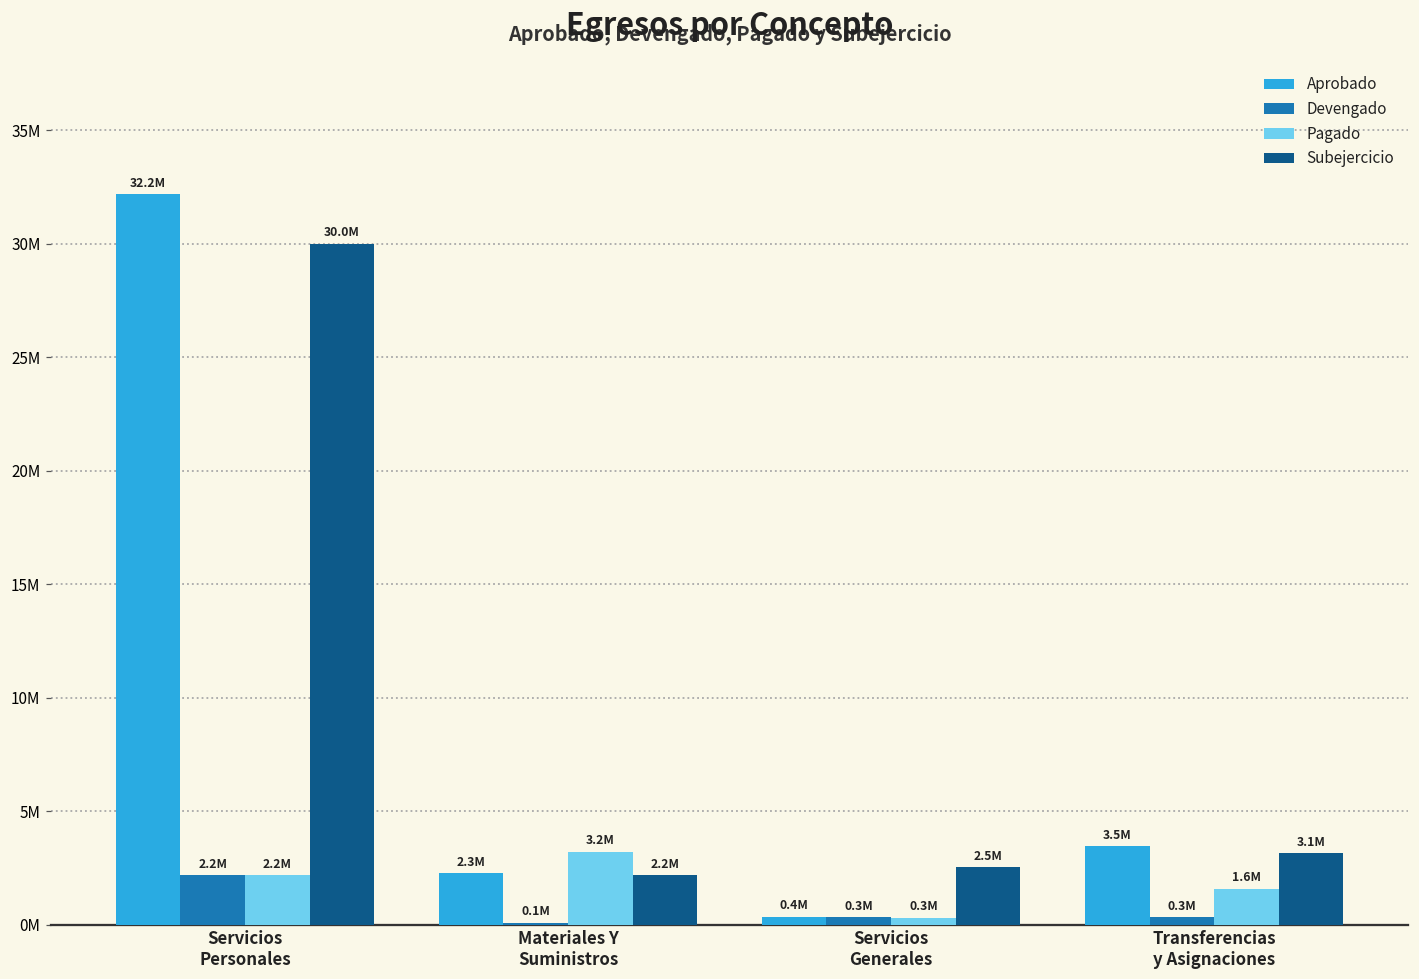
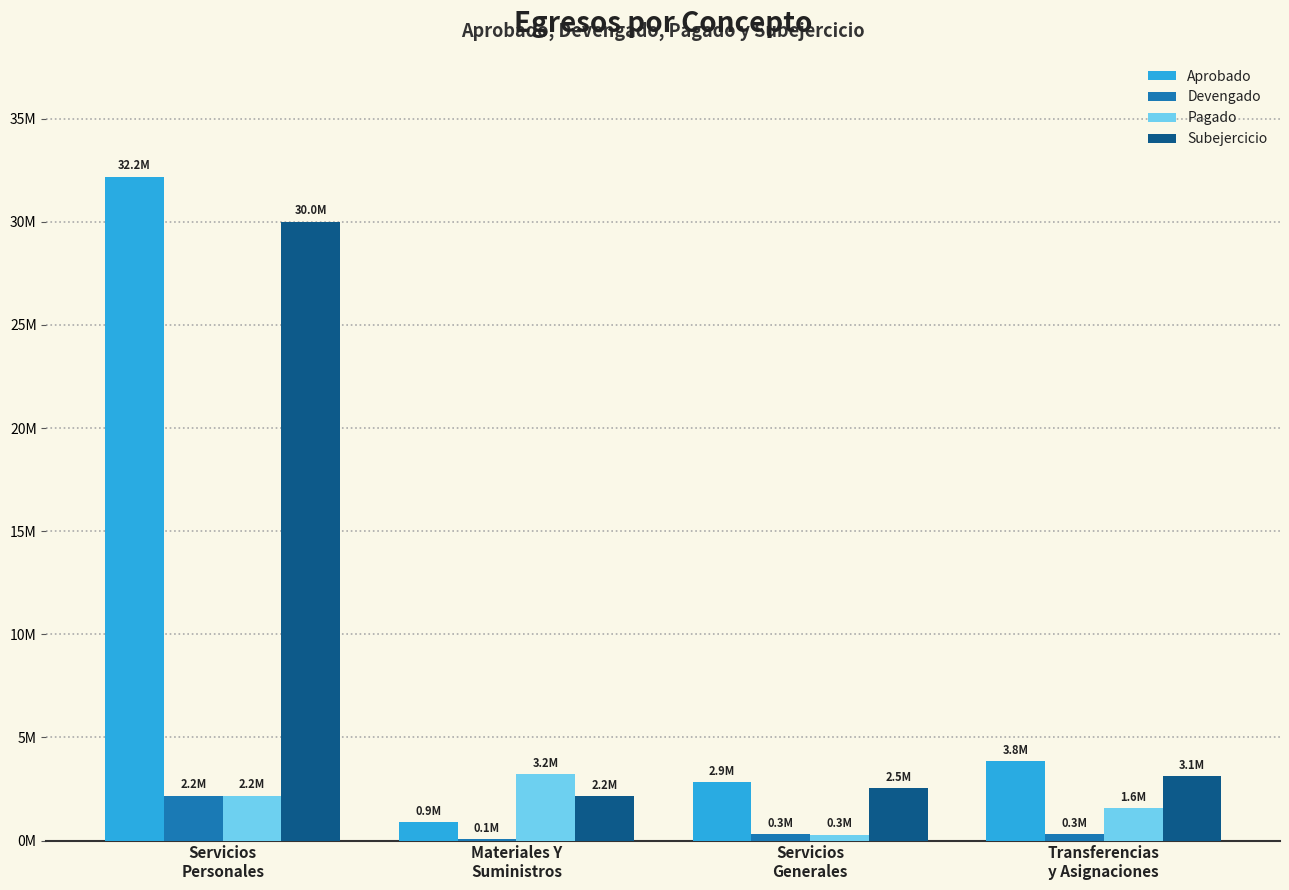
Aprobado, Materiales Y Suministros: 2.3M -> 0.9M
Aprobado, Servicios Generales: 0.4M -> 2.9M
Aprobado, Transferencias y Asignaciones: 3.5M -> 3.8M
